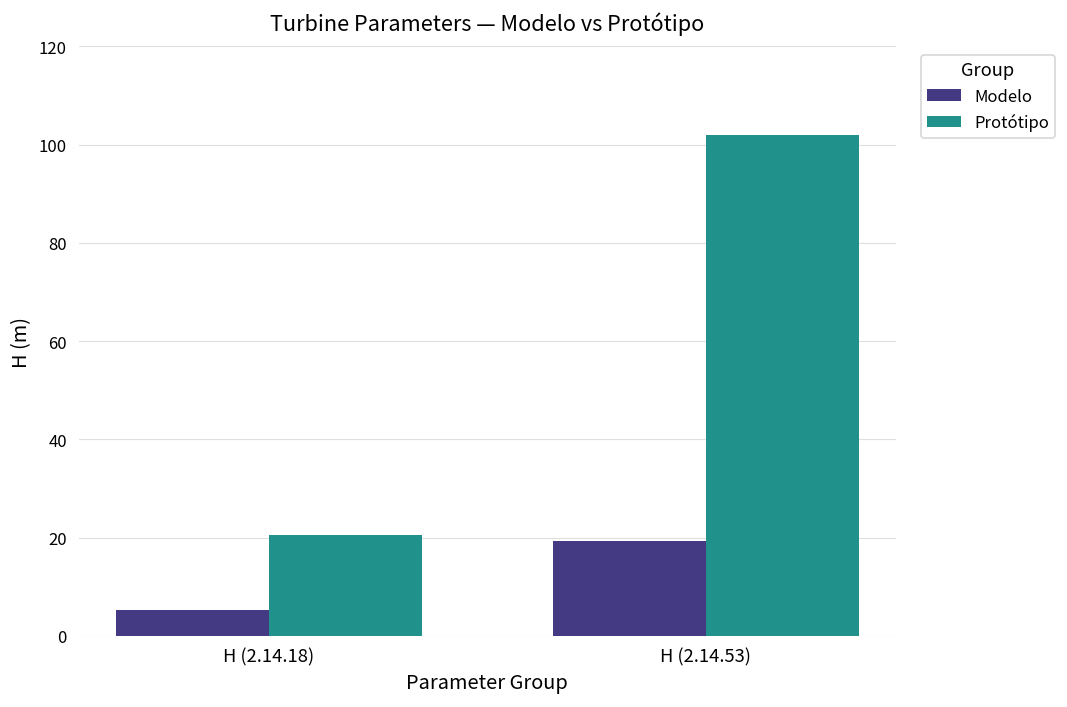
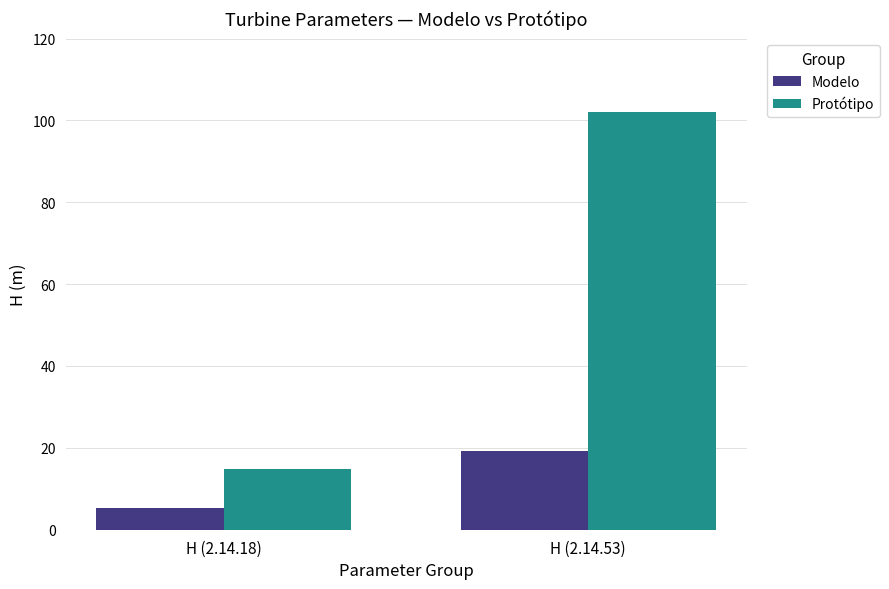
Protótipo, H (2.14.18): 21 -> 15
